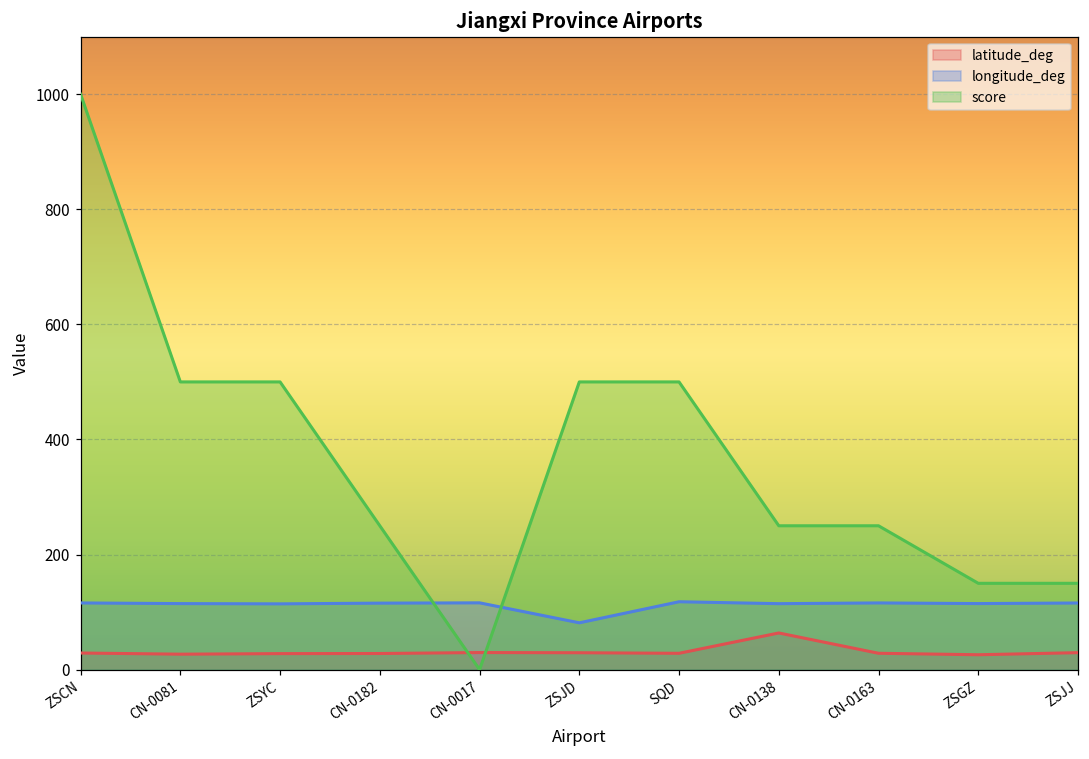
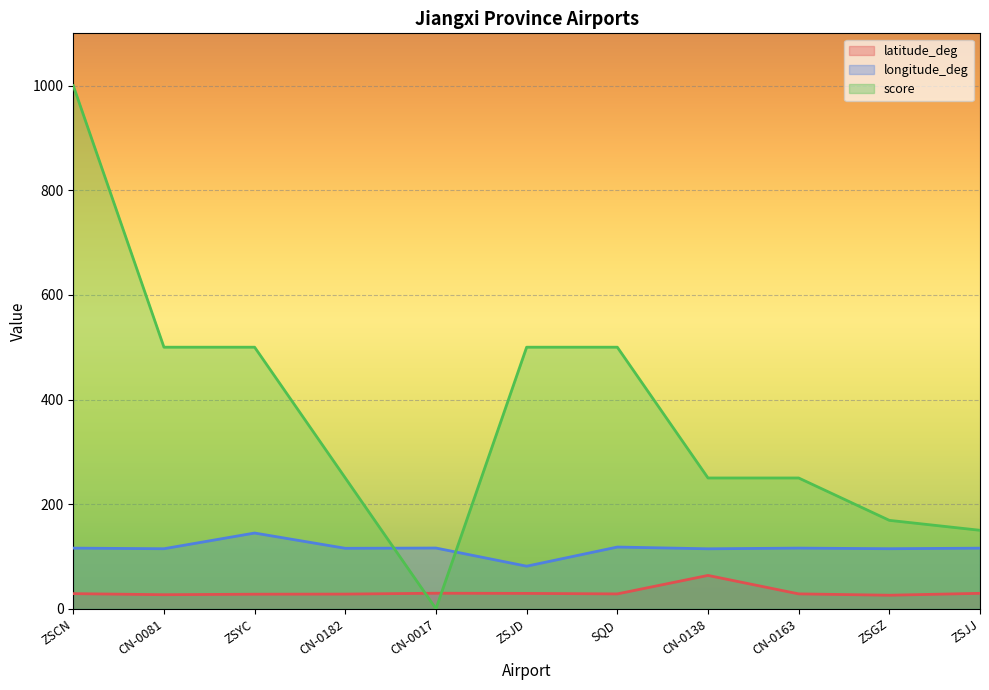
longitude_deg, ZSYC: 110 -> 140
score, ZSGZ: 150 -> 170
